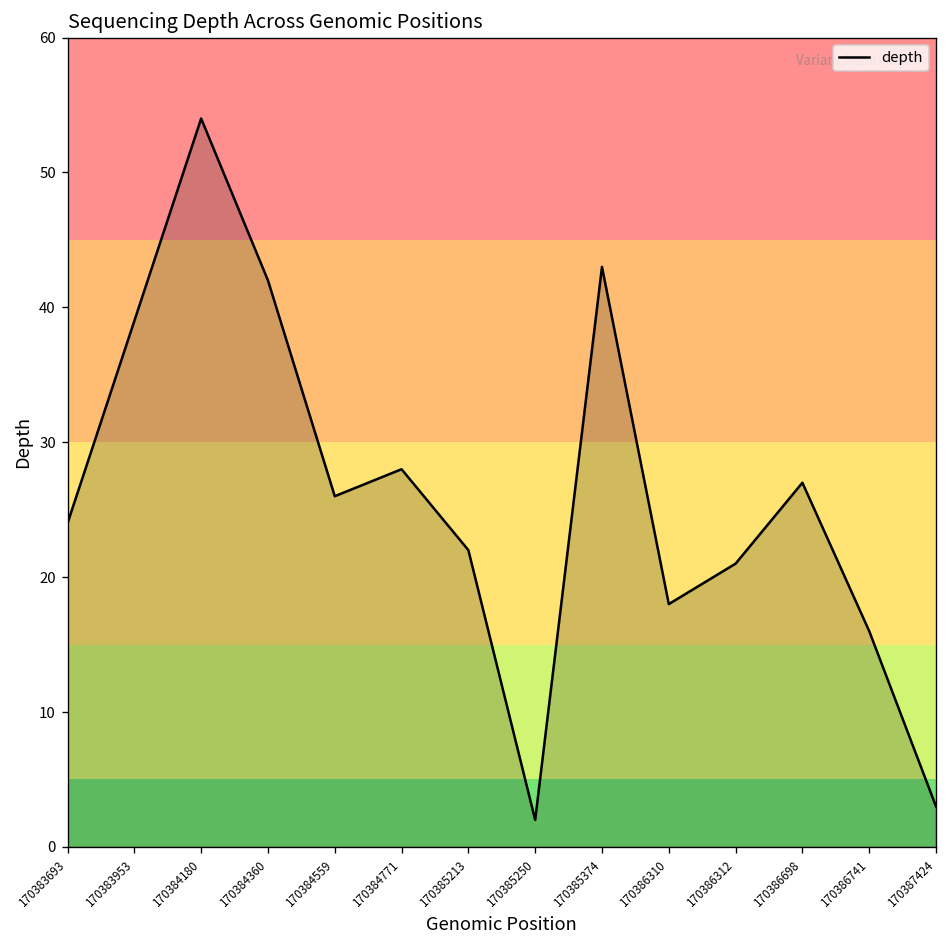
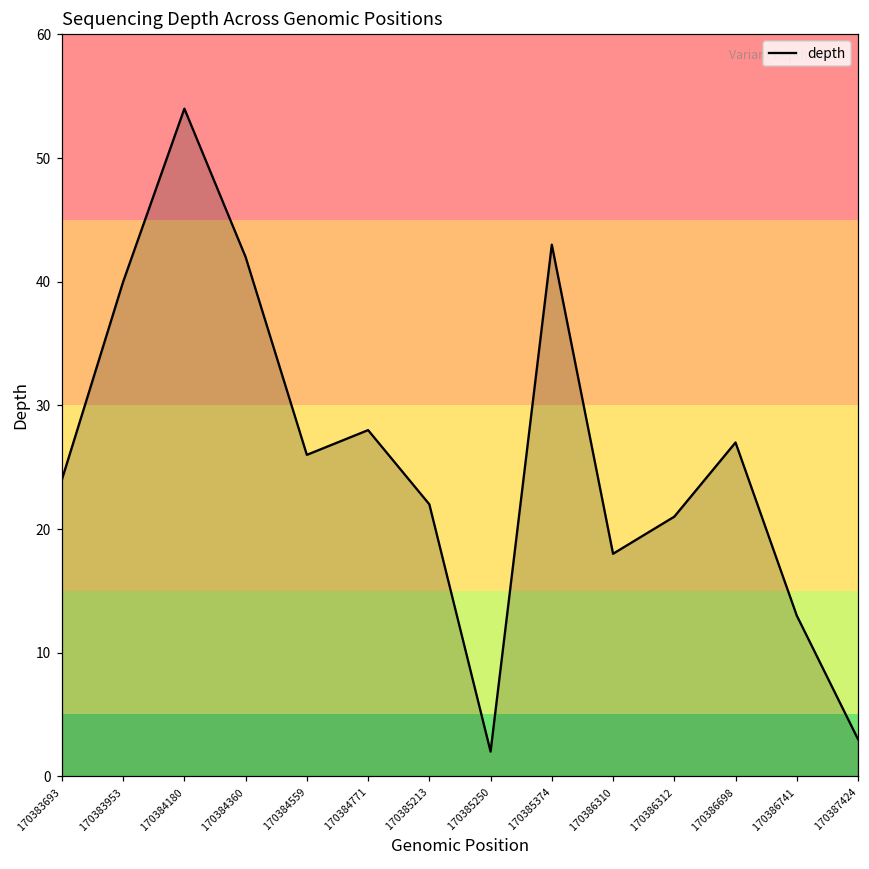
170383953: 39 -> 40
170386741: 16 -> 13
